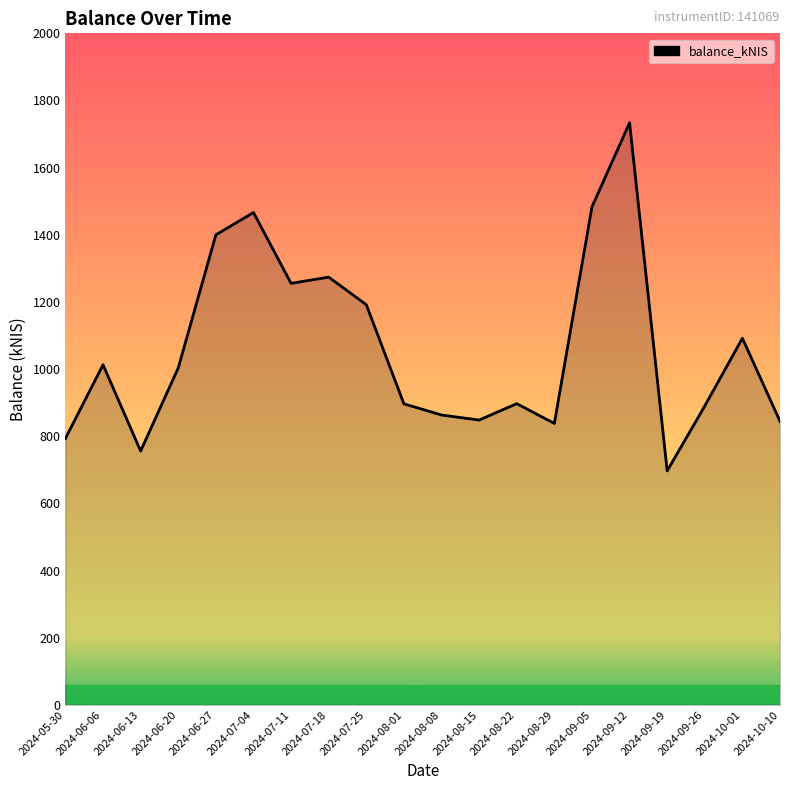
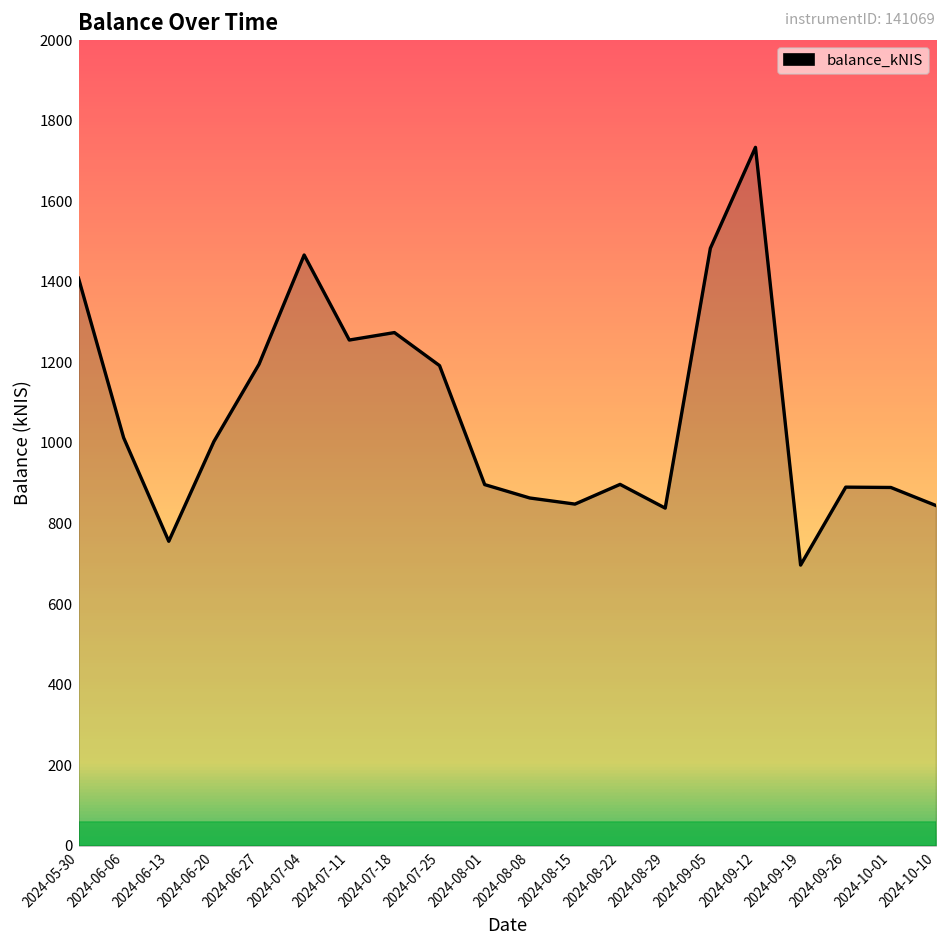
2024-05-30: 790 -> 1410
2024-06-27: 1400 -> 1200
2024-10-01: 1090 -> 890
